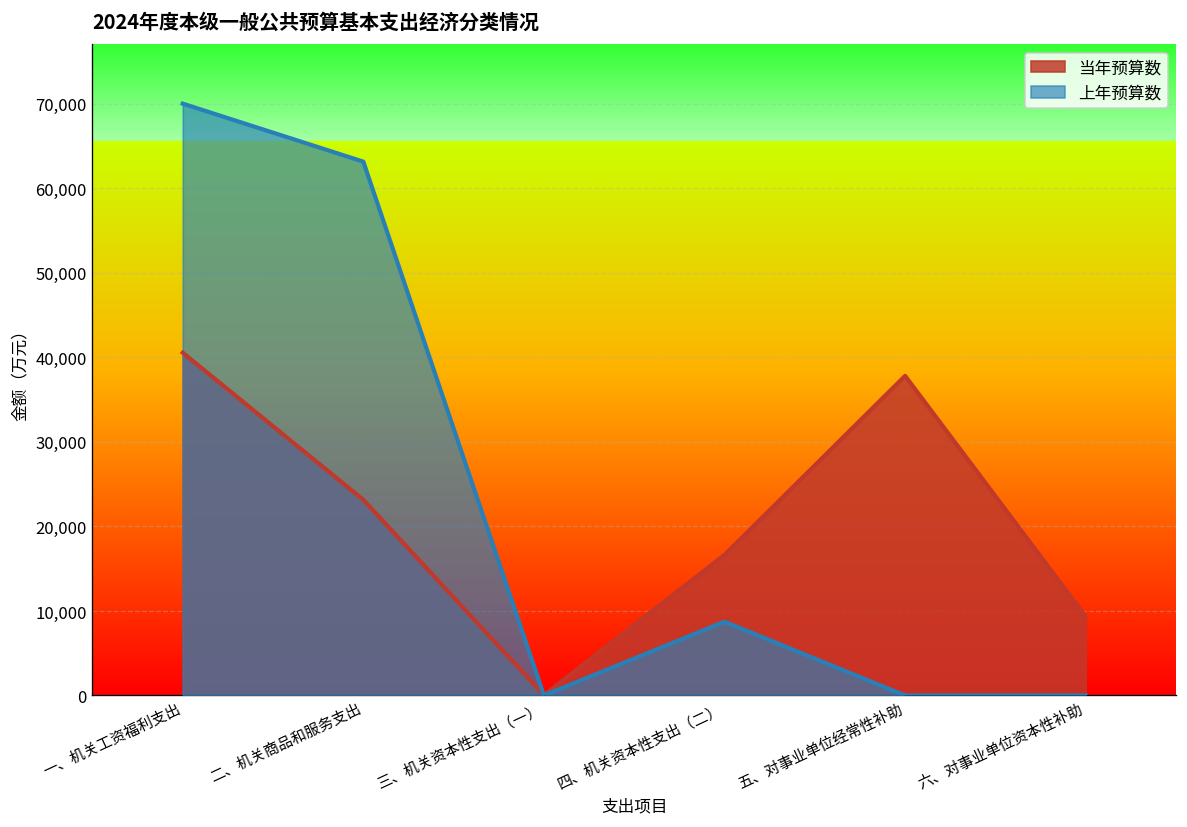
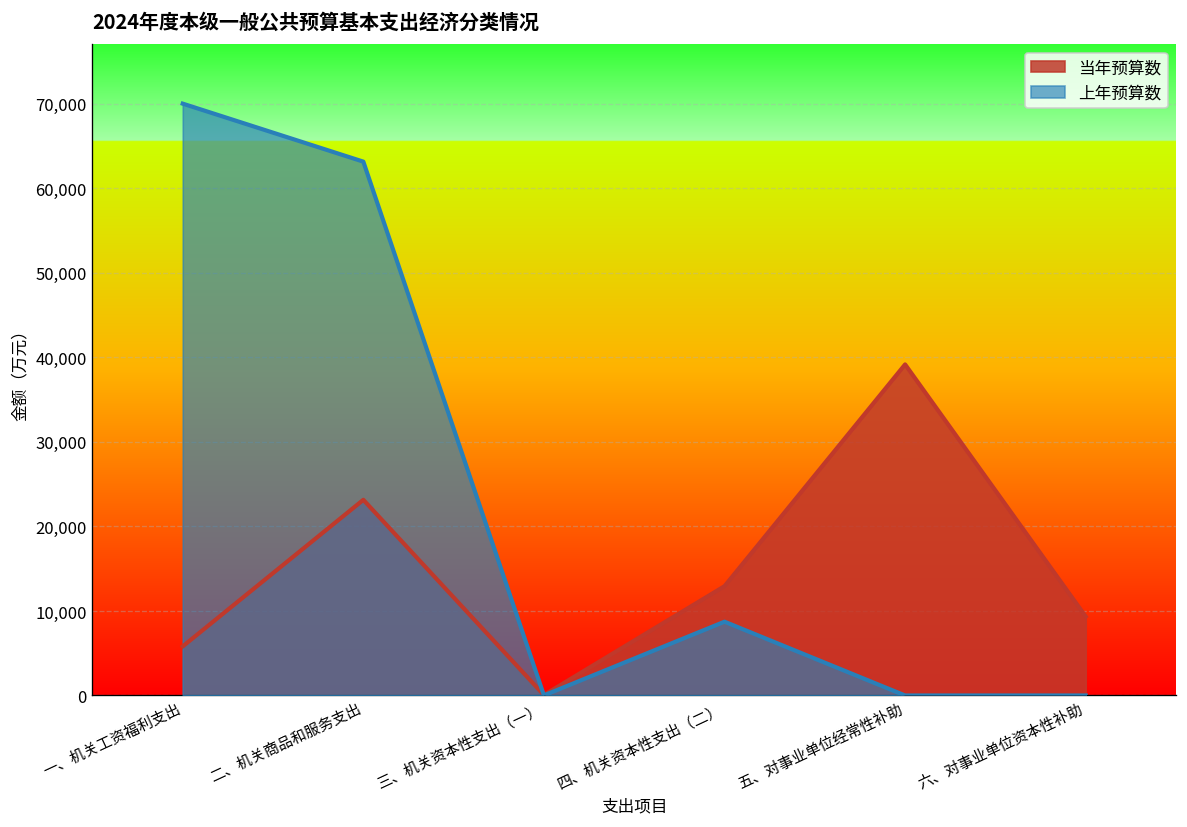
当年预算数, 一、机关工资福利支出: 41,000 -> 6,000
当年预算数, 四、机关资本性支出（二）: 17,000 -> 13,000
当年预算数, 五、对事业单位经常性补助: 38,000 -> 39,000
